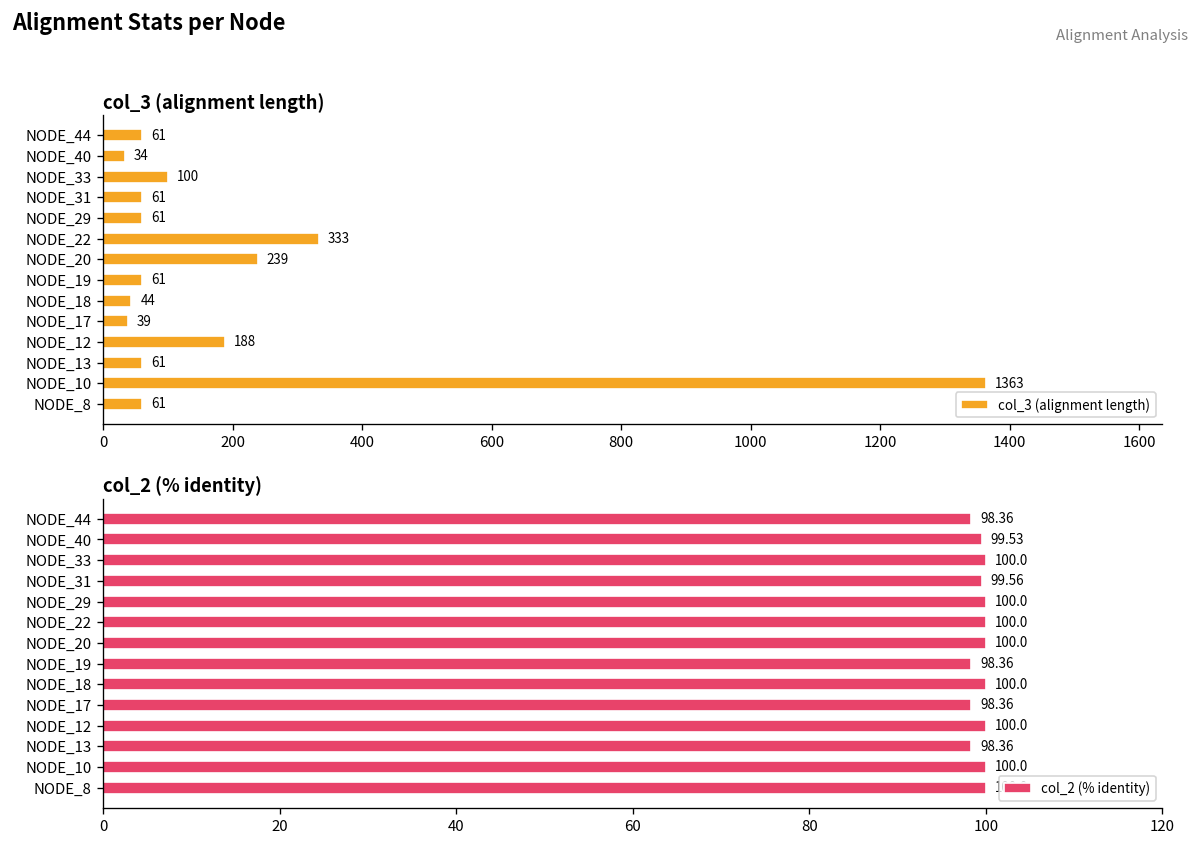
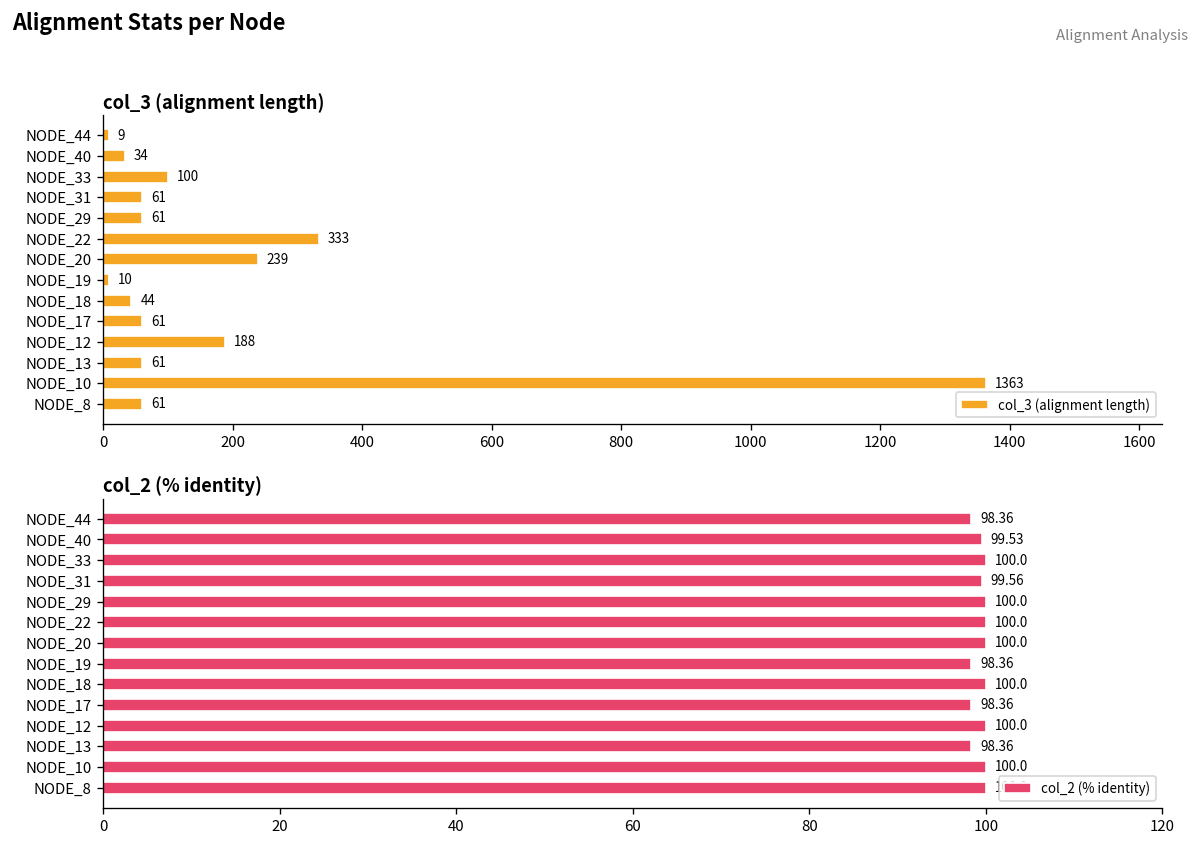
col_3 (alignment length), NODE_44: 61 -> 9
col_3 (alignment length), NODE_19: 61 -> 10
col_3 (alignment length), NODE_17: 39 -> 61
